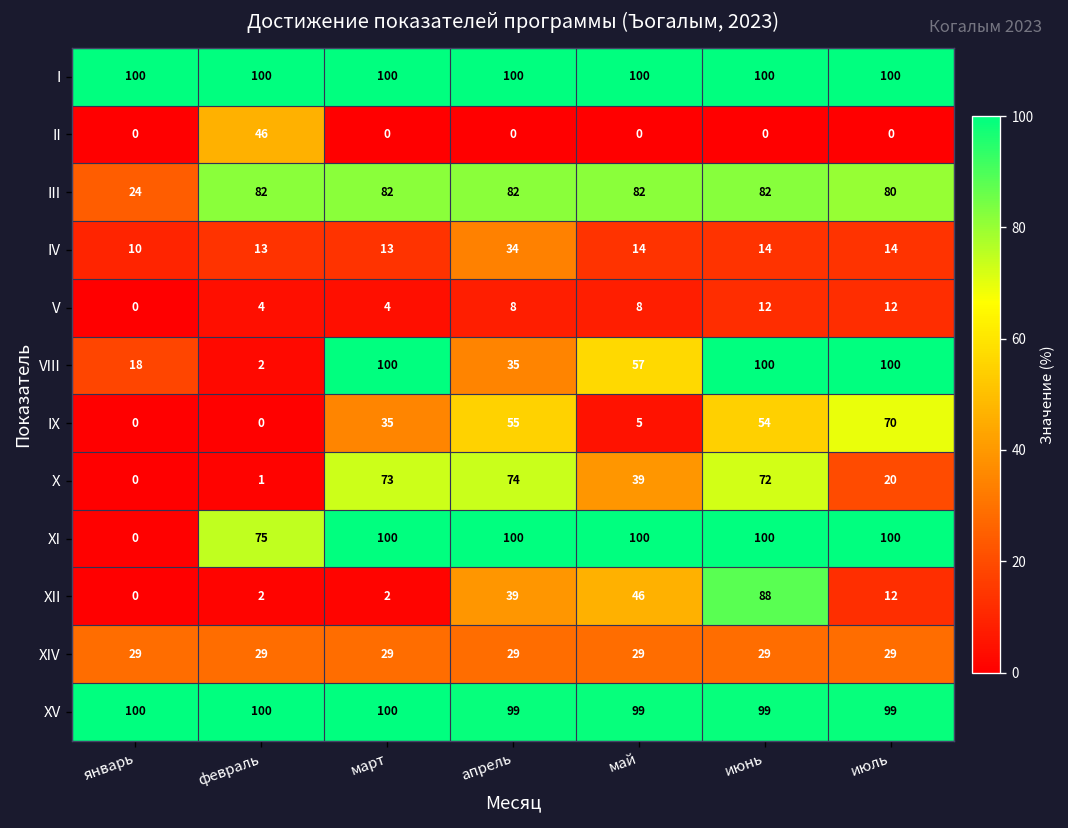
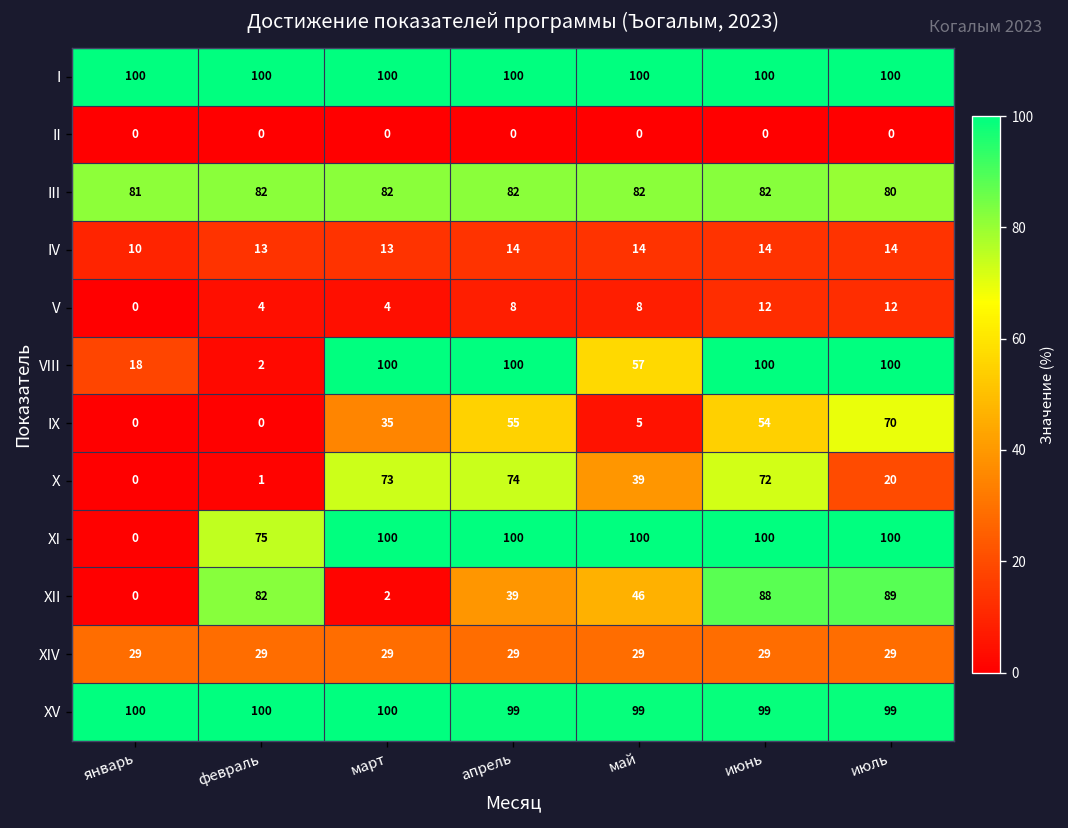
II, февраль: 46 -> 0
III, январь: 24 -> 81
IV, апрель: 34 -> 14
VIII, апрель: 35 -> 100
XII, февраль: 2 -> 82
XII, июль: 12 -> 89
